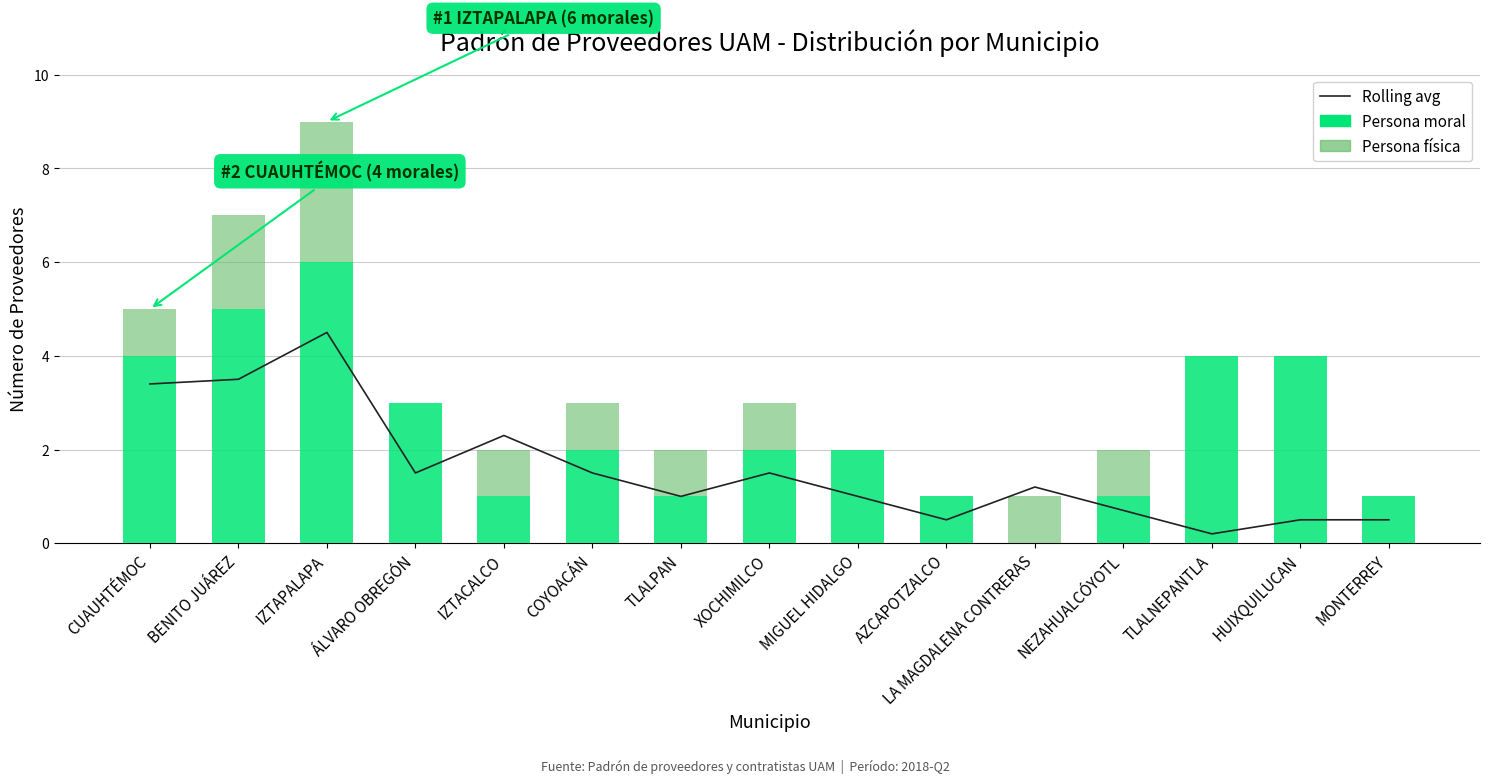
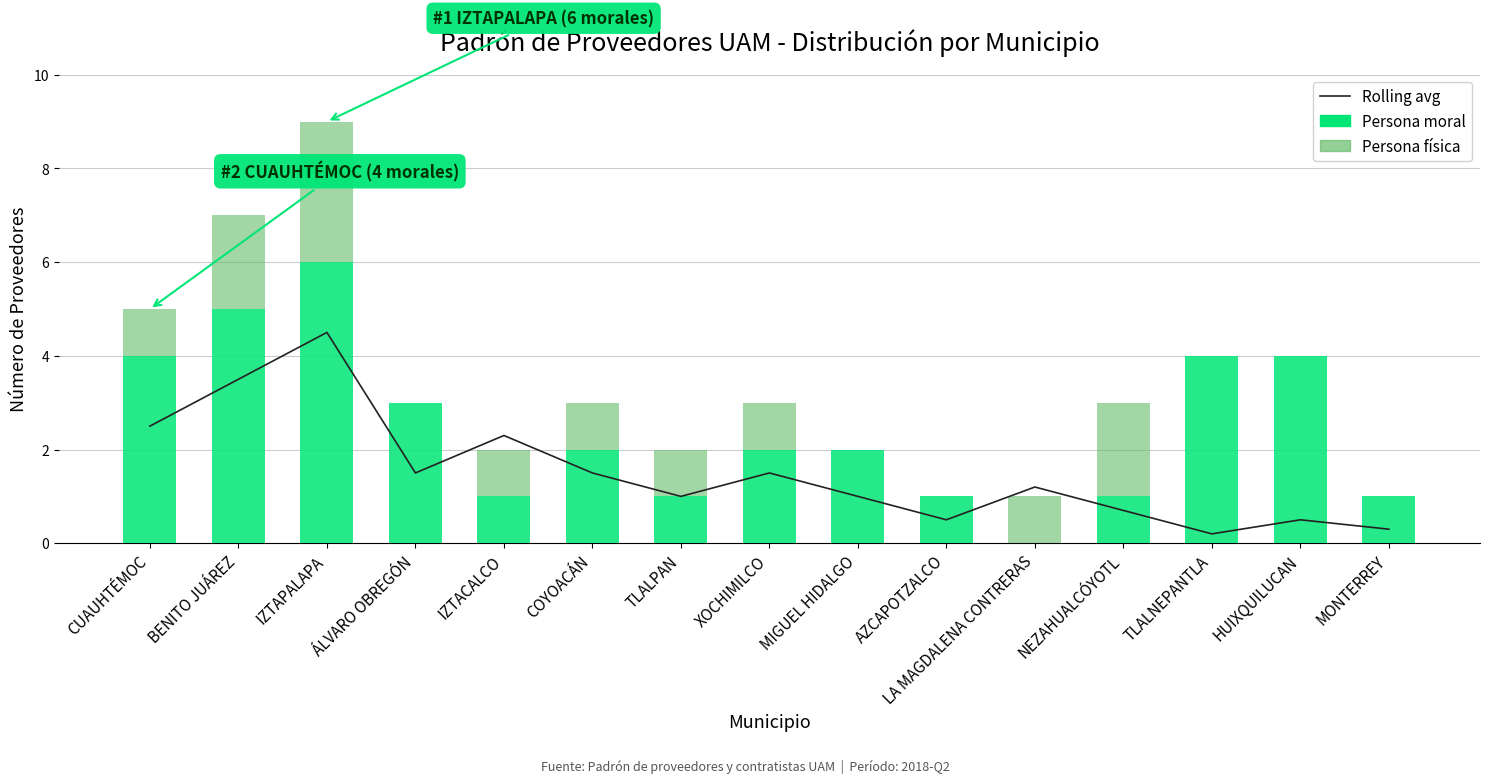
Rolling avg, CUAUHTÉMOC: 3.4 -> 2.5
Persona física, NEZAHUALCÓYOTL: 1 -> 2
Rolling avg, MONTERREY: 0.5 -> 0.3
